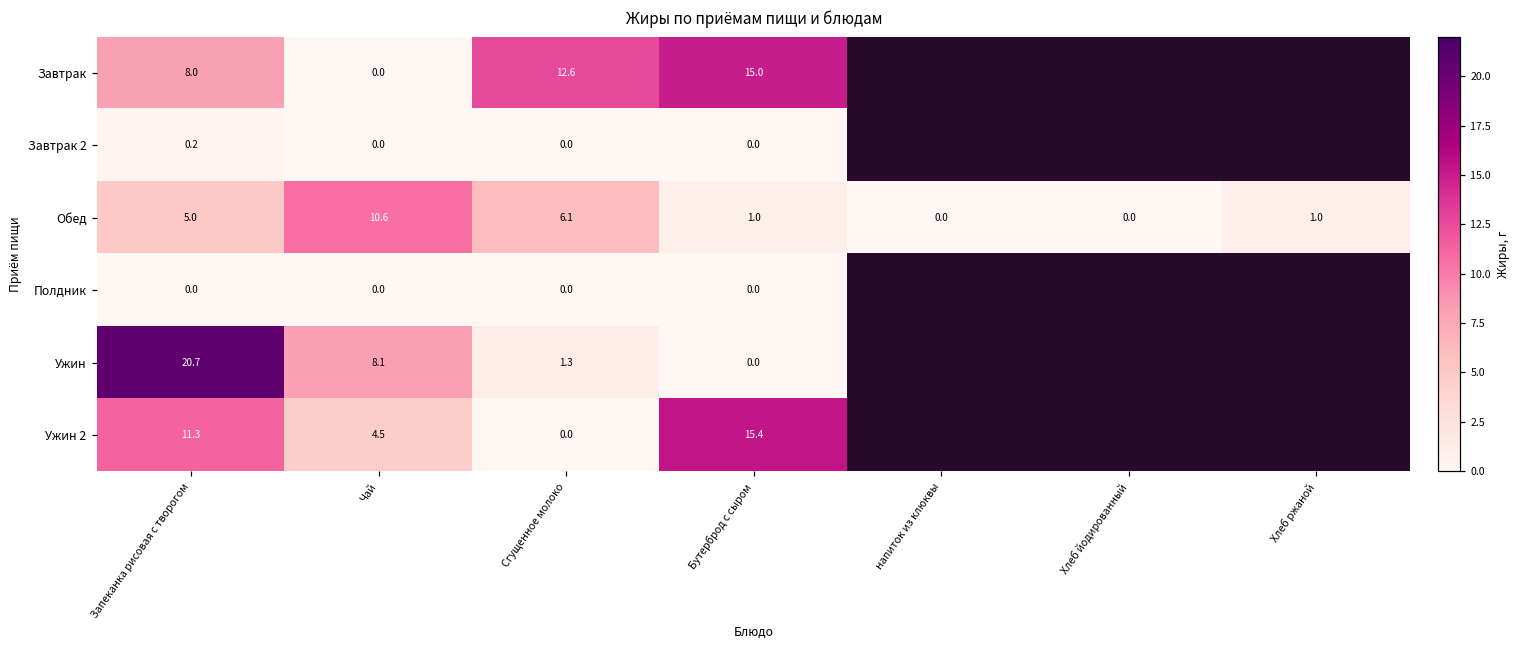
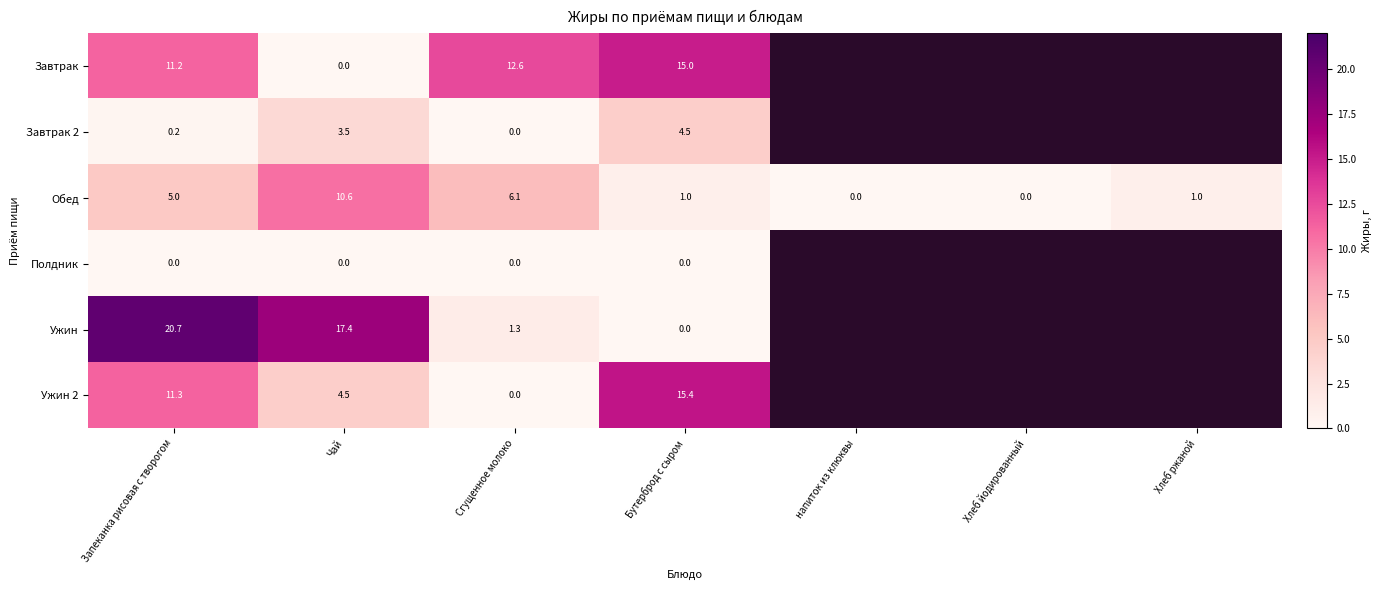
Завтрак, Запеканка рисовая с творогом: 8.0 -> 11.2
Завтрак 2, Чай: 0.0 -> 3.5
Завтрак 2, Бутерброд с сыром: 0.0 -> 4.5
Ужин, Чай: 8.1 -> 17.4
